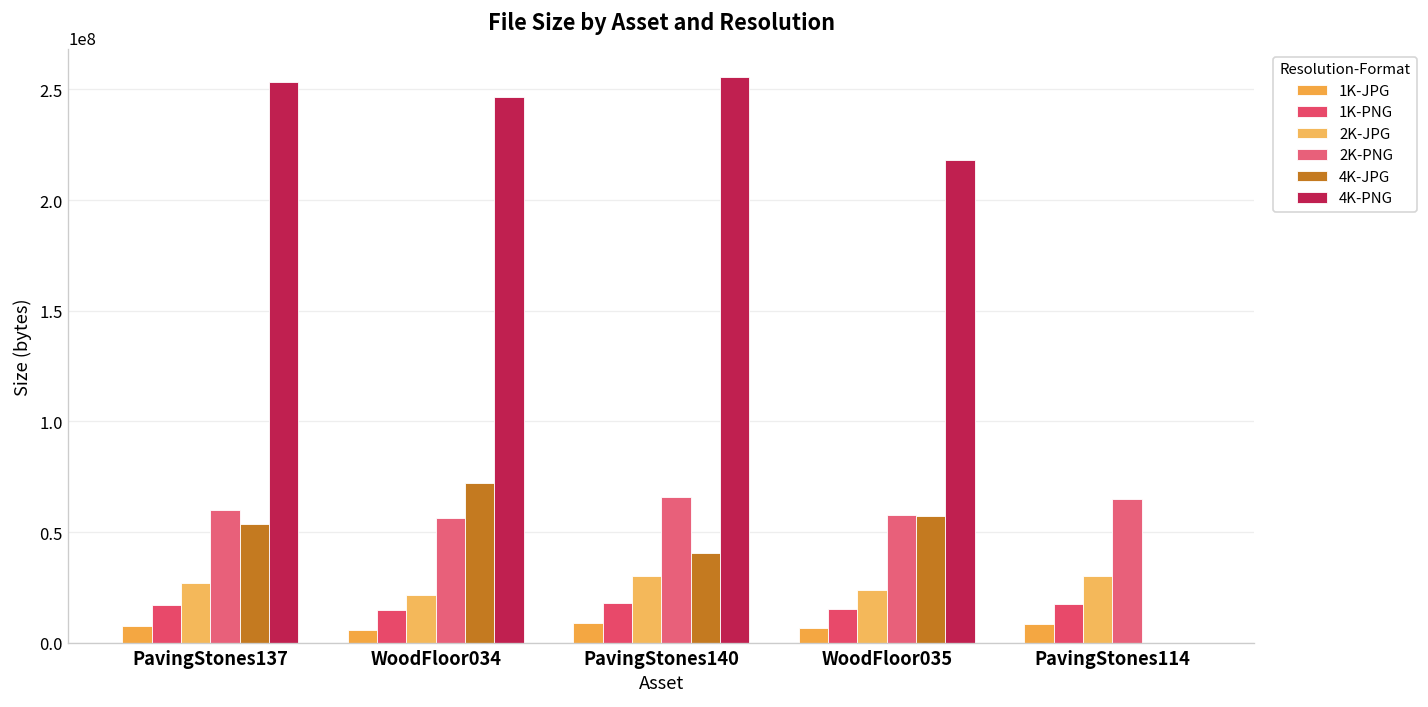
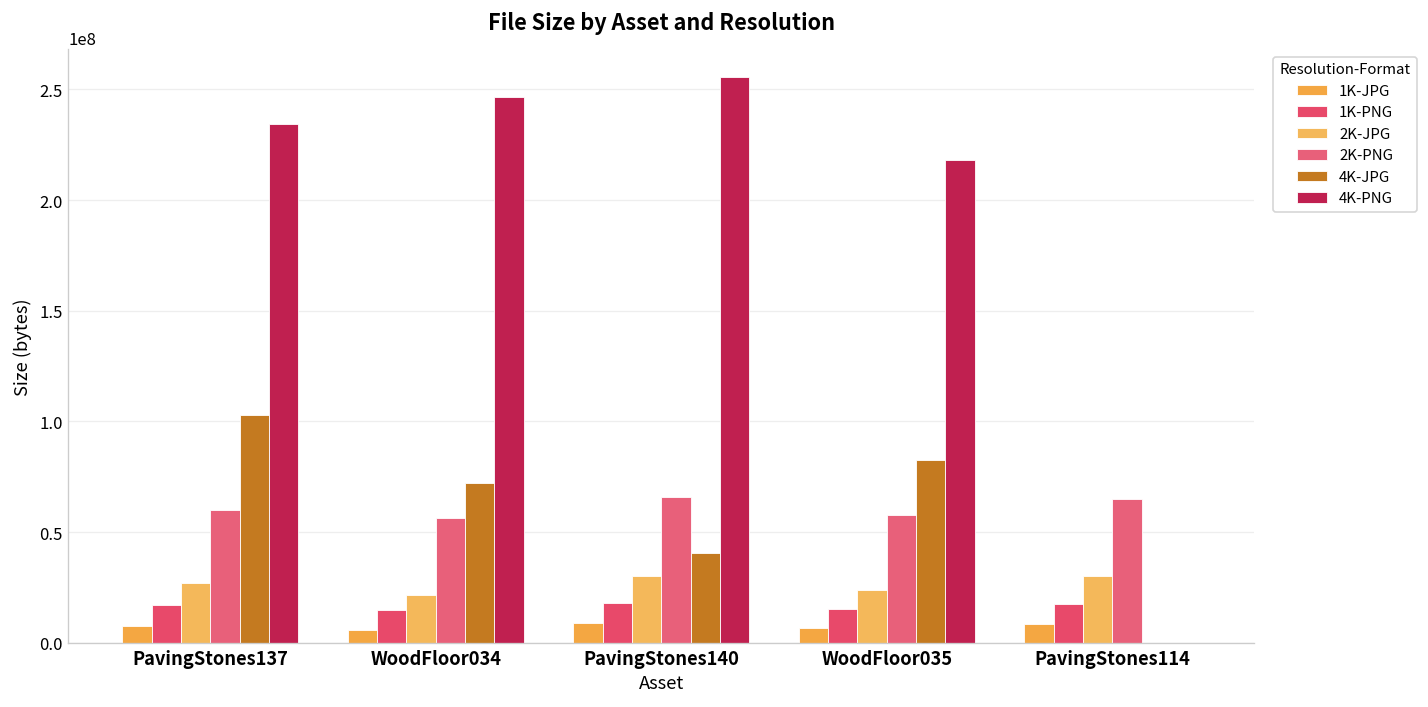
4K-JPG, PavingStones137: 54000000 -> 103000000
4K-PNG, PavingStones137: 253000000 -> 234000000
4K-JPG, WoodFloor035: 57000000 -> 83000000
